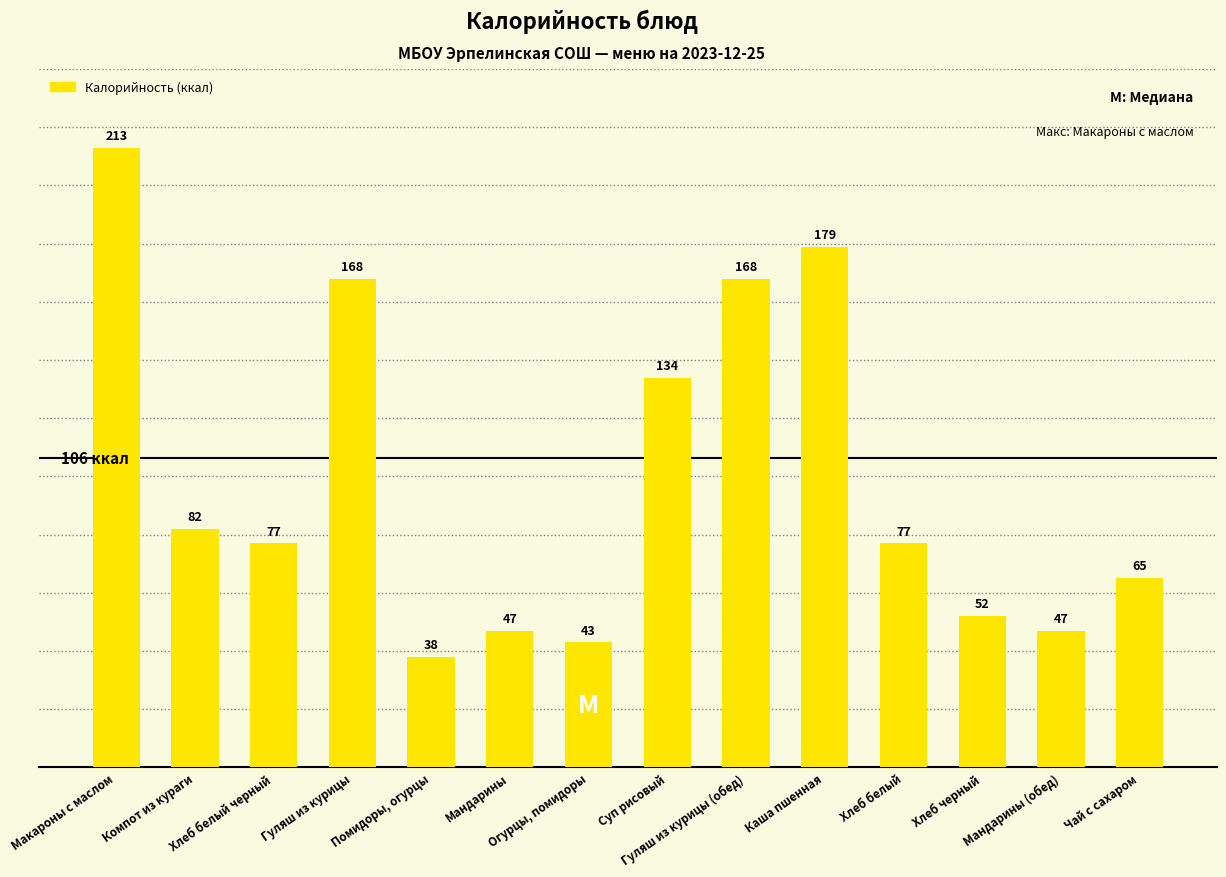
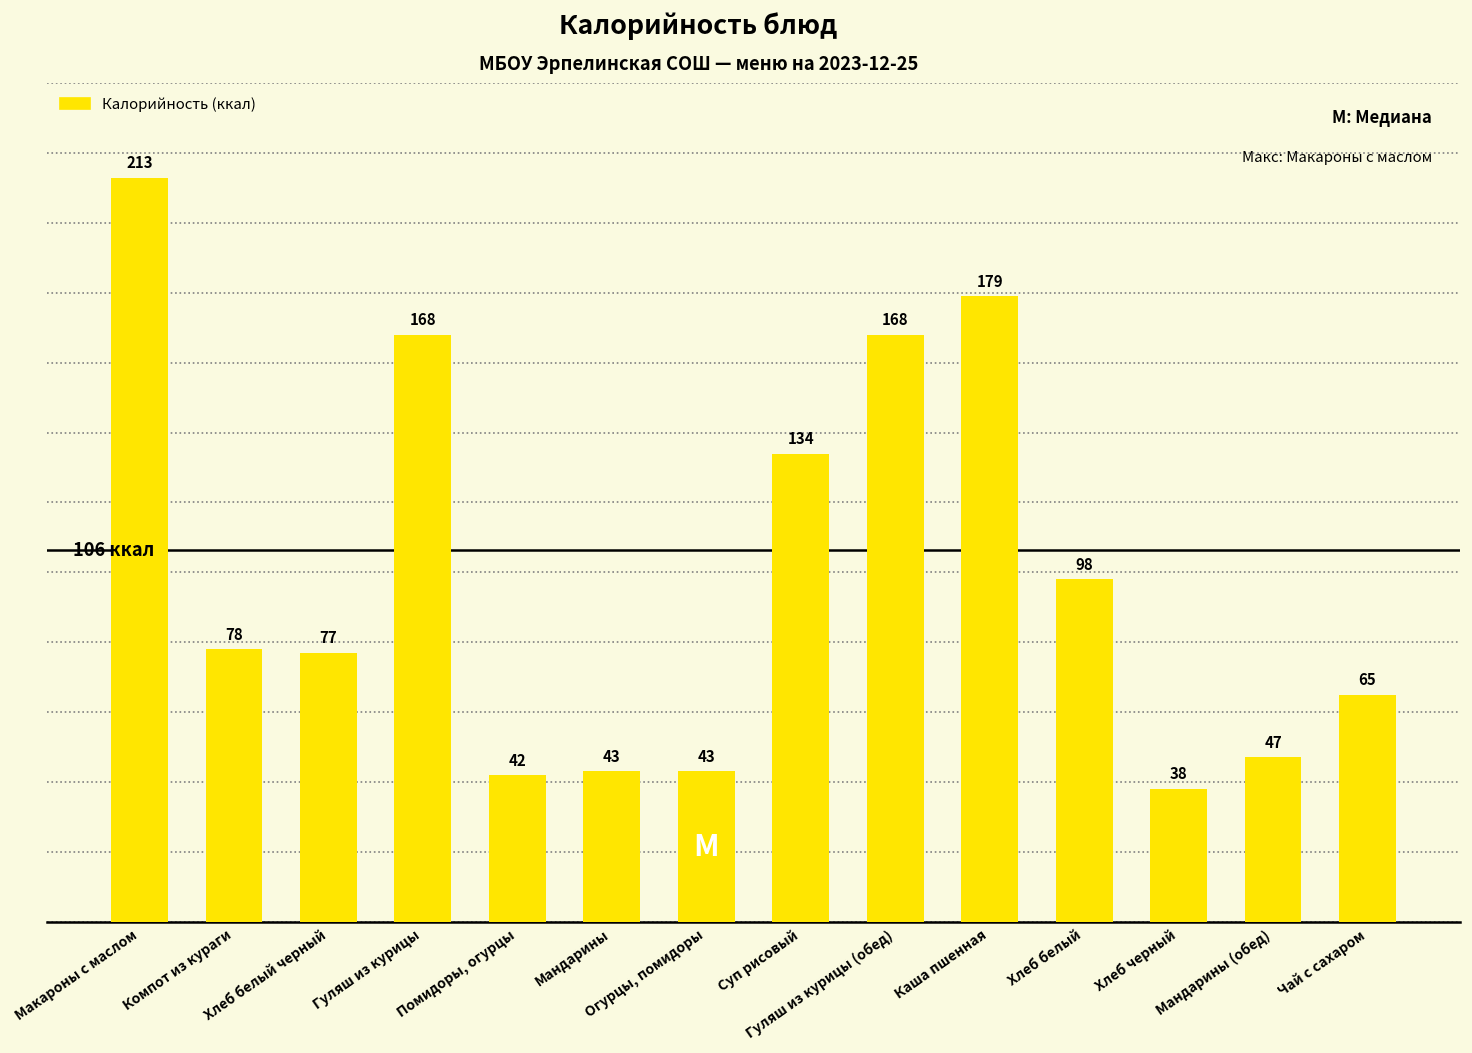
Компот из кураги: 82 -> 78
Помидоры, огурцы: 38 -> 42
Мандарины: 47 -> 43
Хлеб белый: 77 -> 98
Хлеб черный: 52 -> 38
